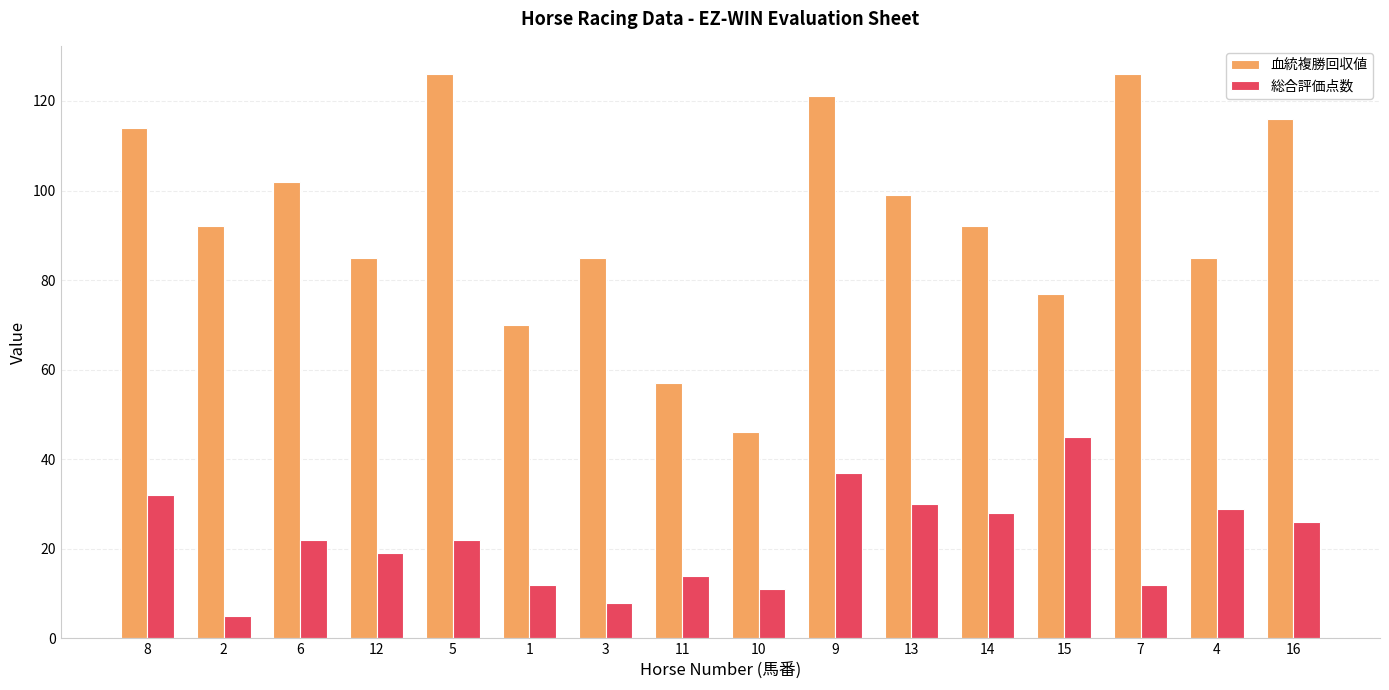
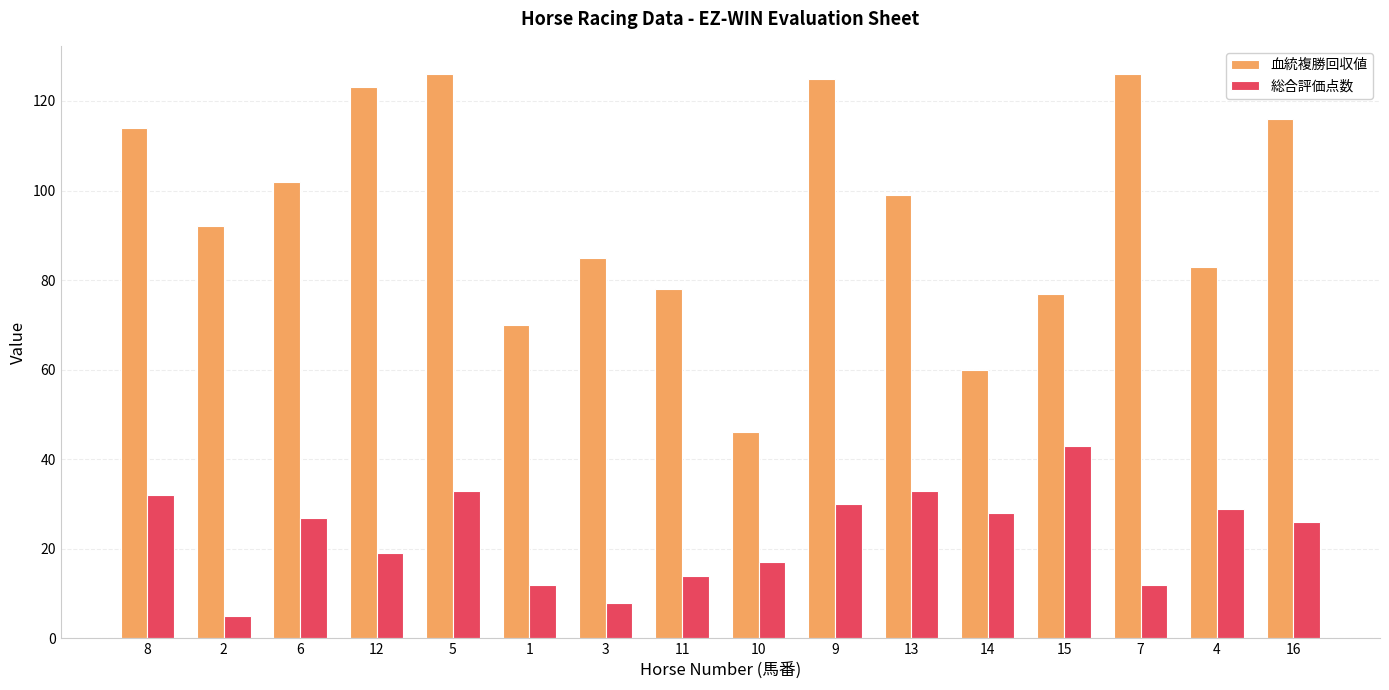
総合評価点数, 6: 22 -> 27
血統複勝回収値, 12: 85 -> 123
総合評価点数, 5: 22 -> 33
血統複勝回収値, 11: 57 -> 78
総合評価点数, 10: 11 -> 17
血統複勝回収値, 9: 121 -> 125
総合評価点数, 9: 37 -> 30
総合評価点数, 13: 30 -> 33
血統複勝回収値, 14: 92 -> 60
総合評価点数, 15: 45 -> 43
血統複勝回収値, 4: 85 -> 83
